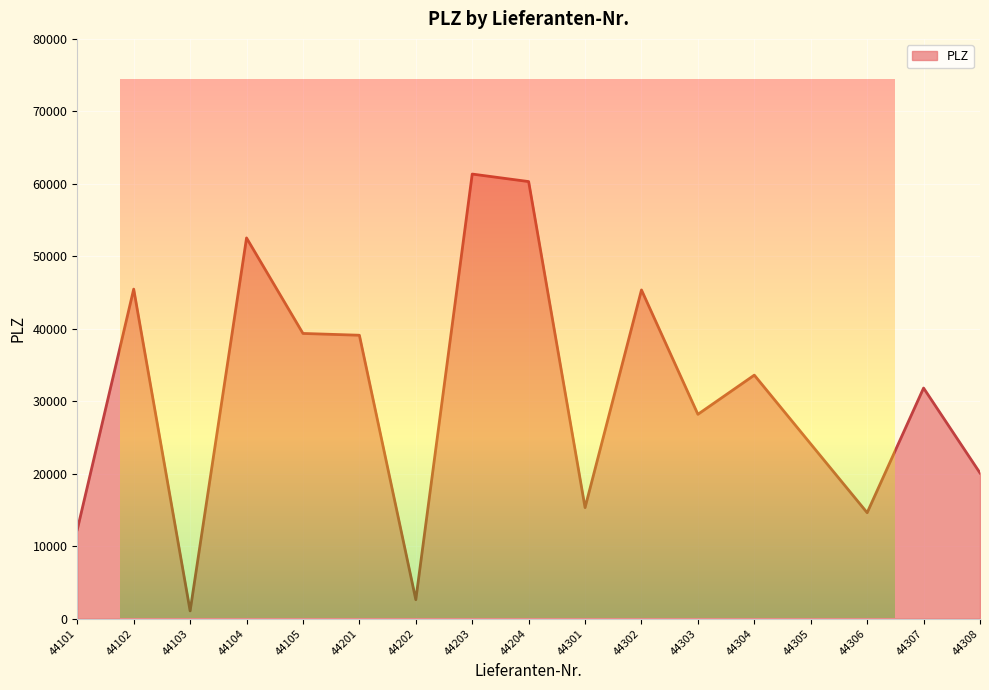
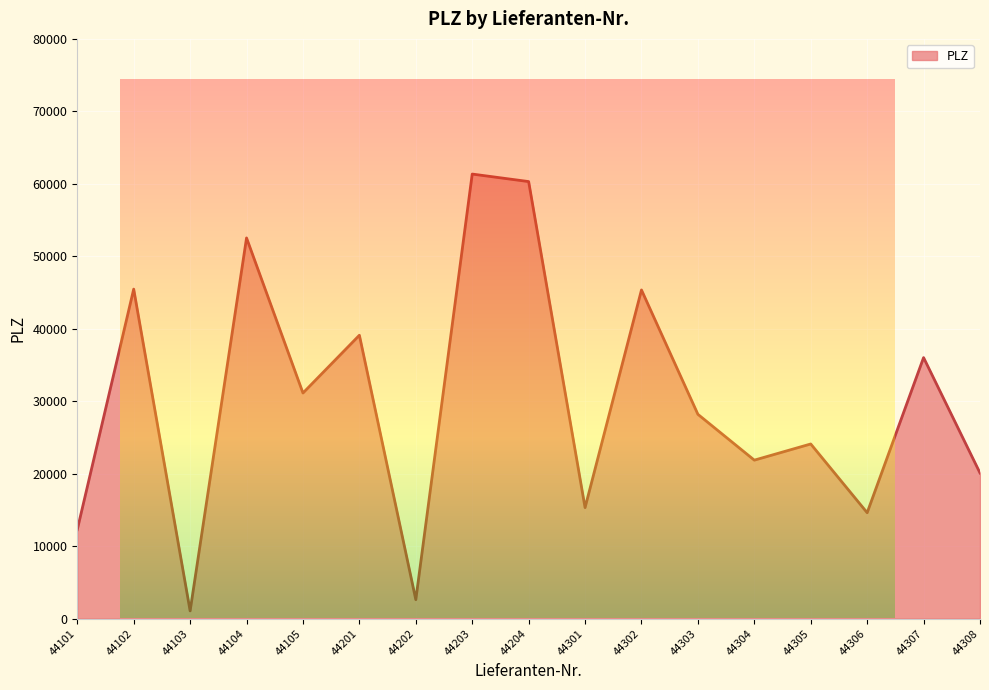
44105: 39000 -> 31000
44304: 34000 -> 22000
44307: 32000 -> 36000
